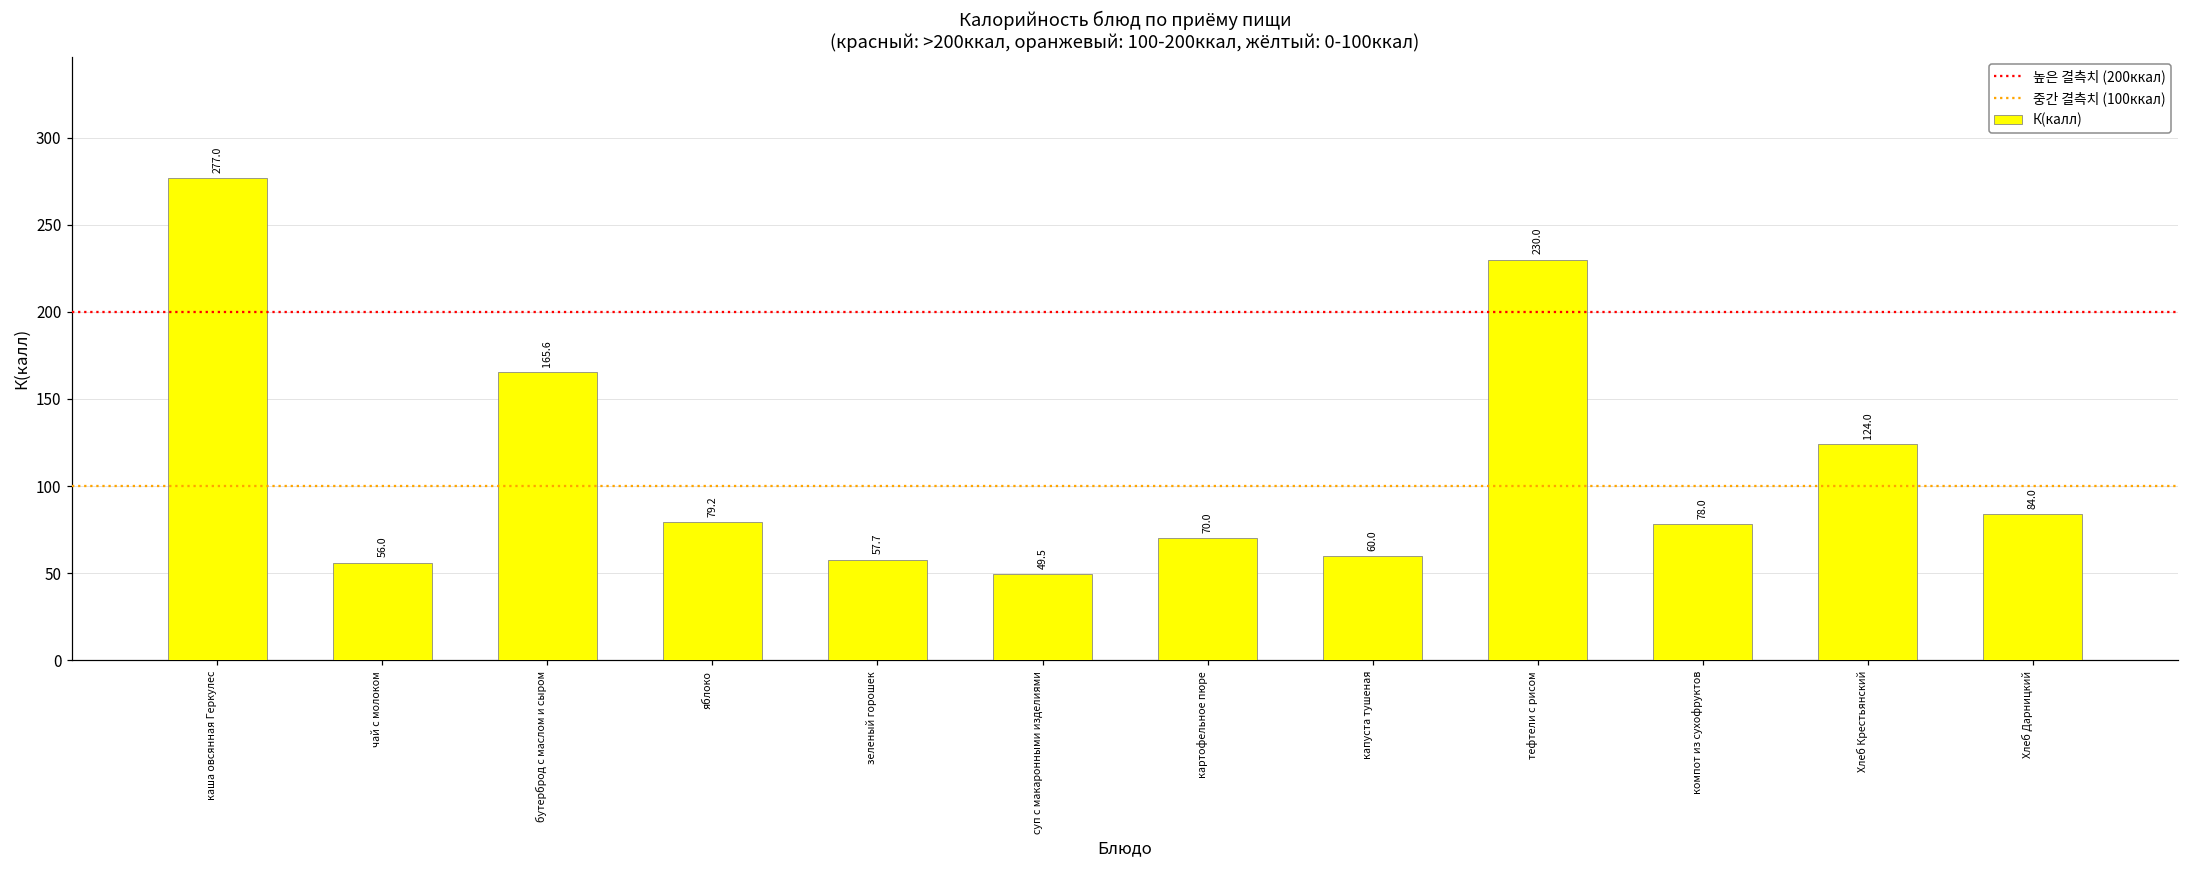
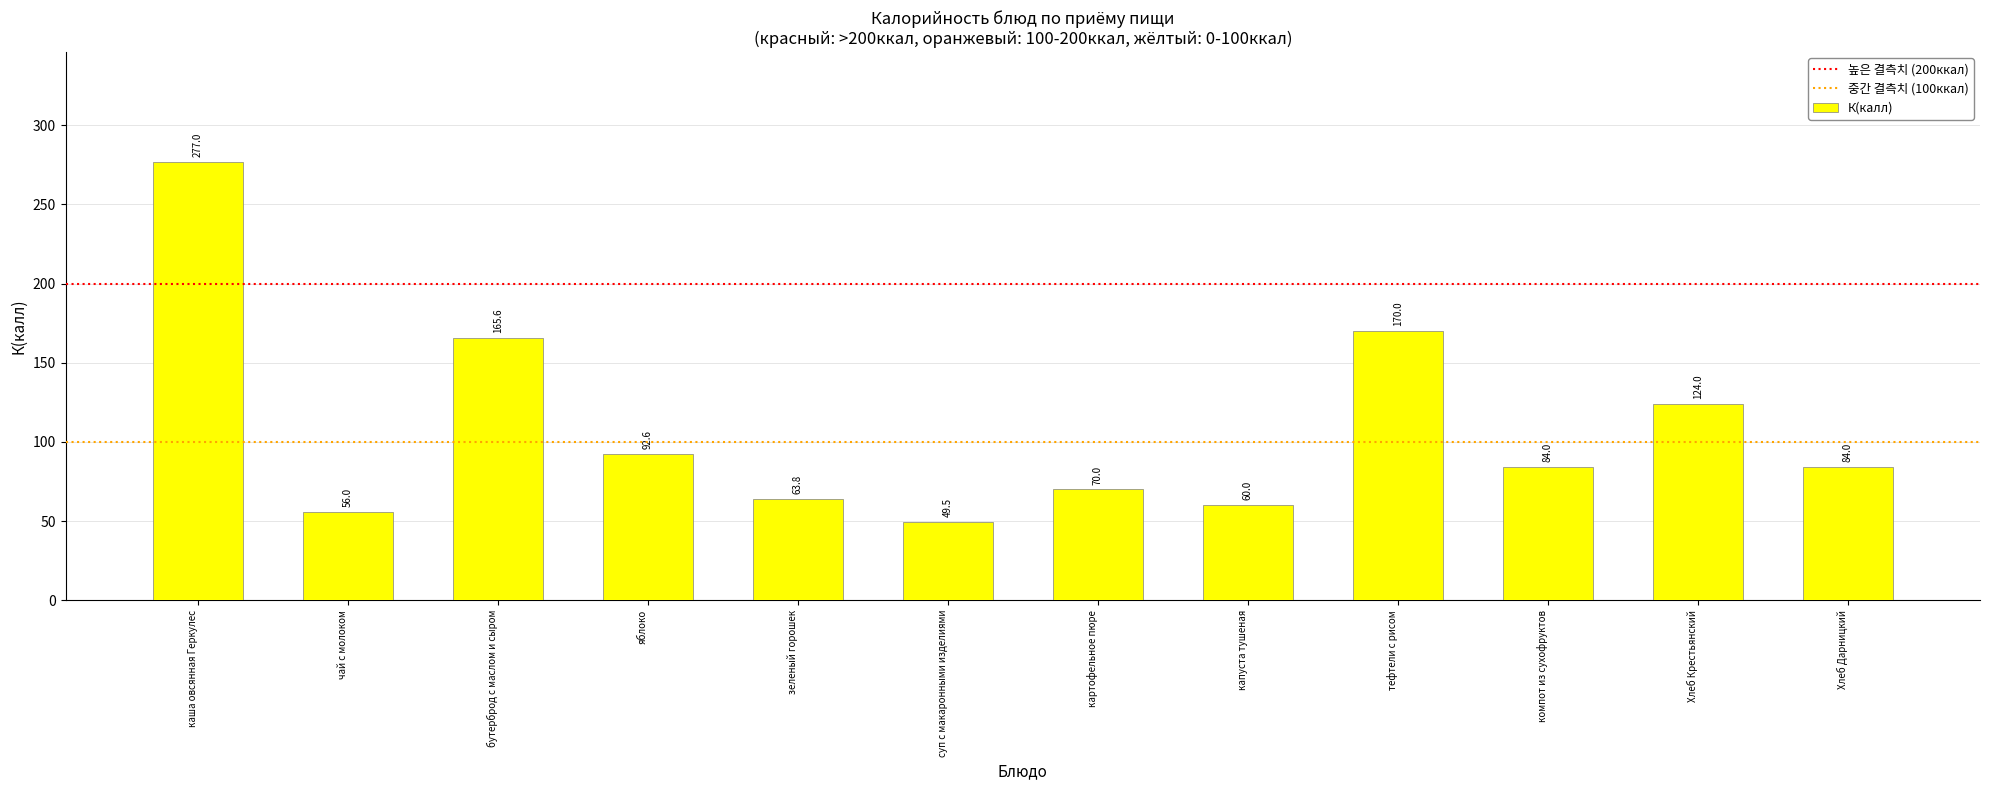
яблоко: 79.2 -> 92.6
зеленый горошек: 57.7 -> 63.8
тефтели с рисом: 230.0 -> 170.0
компот из сухофруктов: 78.0 -> 84.0
